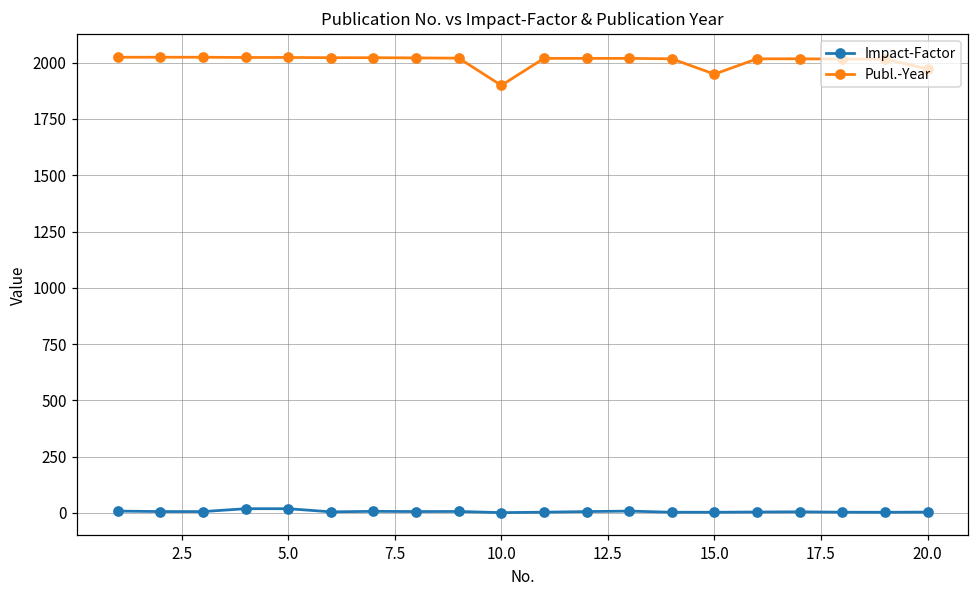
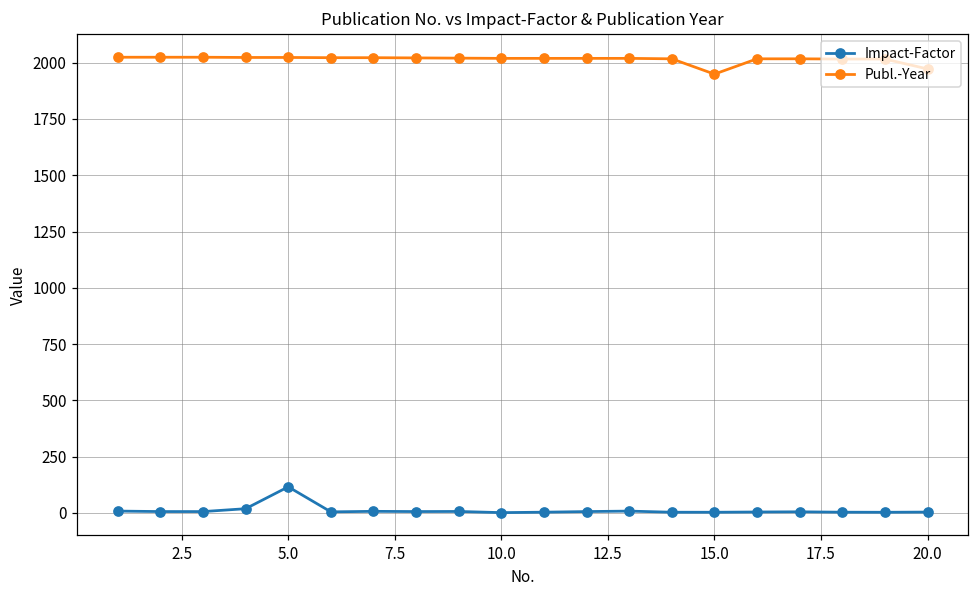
Impact-Factor, 5.0: 20 -> 120
Publ.-Year, 10.0: 1900 -> 2020
